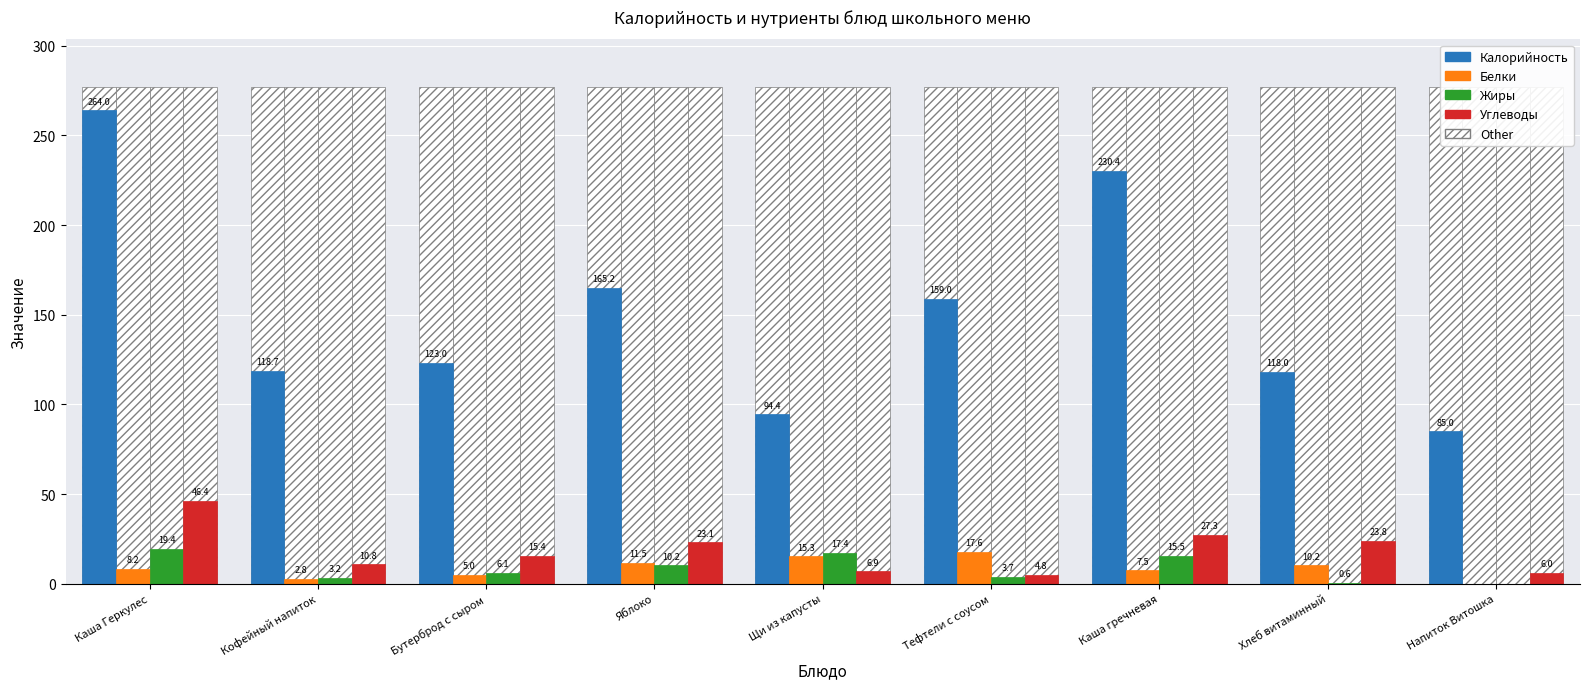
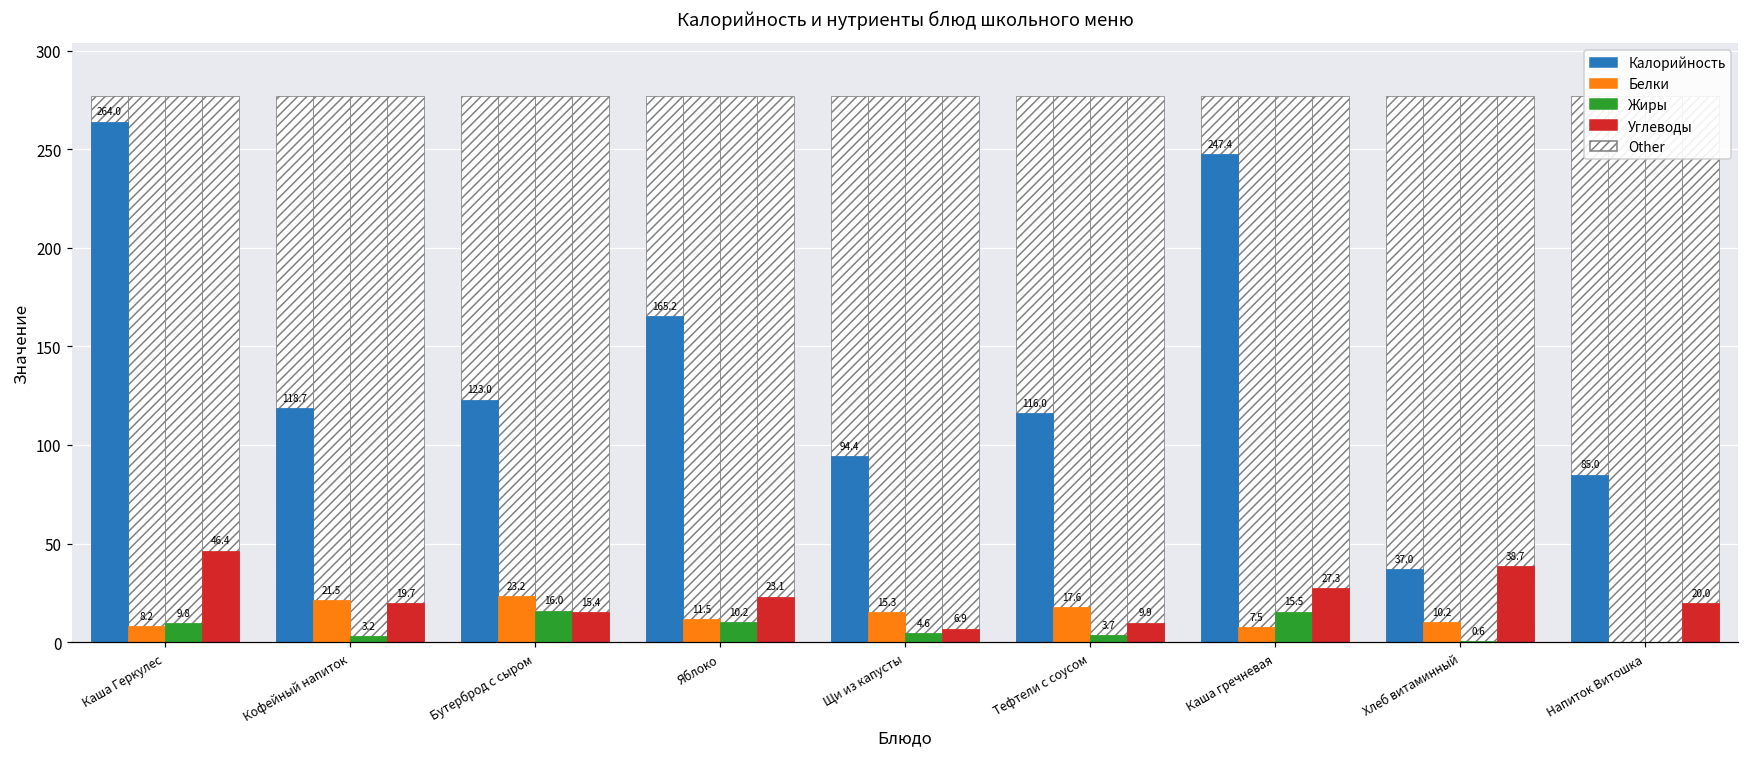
Жиры, Каша Геркулес: 19.4 -> 9.8
Белки, Кофейный напиток: 2.8 -> 21.5
Углеводы, Кофейный напиток: 10.8 -> 19.7
Белки, Бутерброд с сыром: 5.0 -> 23.2
Жиры, Бутерброд с сыром: 6.1 -> 16.0
Жиры, Щи из капусты: 17.4 -> 4.6
Калорийность, Тефтели с соусом: 159.0 -> 116.0
Углеводы, Тефтели с соусом: 4.8 -> 9.9
Калорийность, Каша гречневая: 230.4 -> 247.4
Калорийность, Хлеб витаминный: 118.0 -> 37.0
Углеводы, Хлеб витаминный: 23.8 -> 38.7
Углеводы, Напиток Витошка: 6.0 -> 20.0
